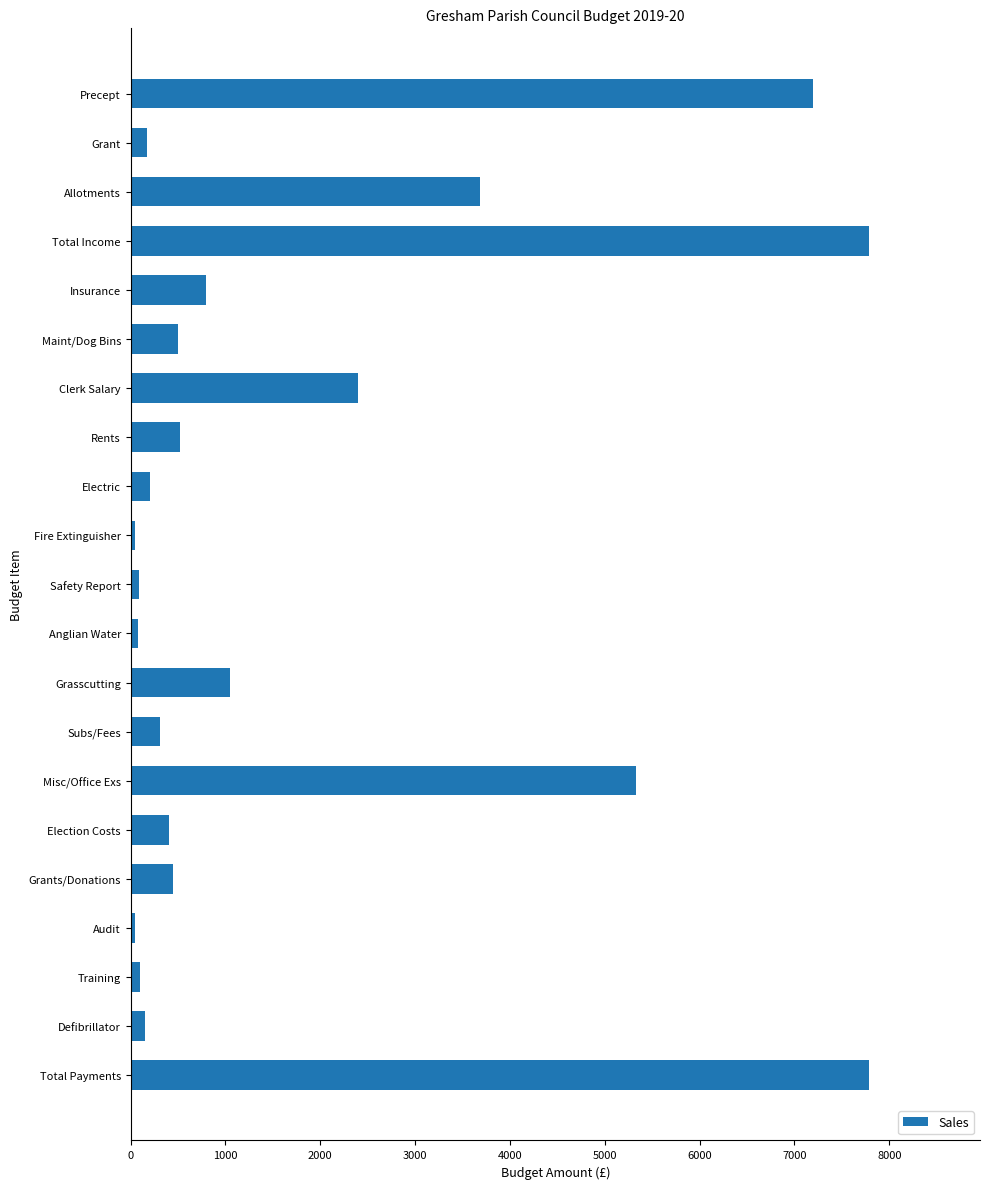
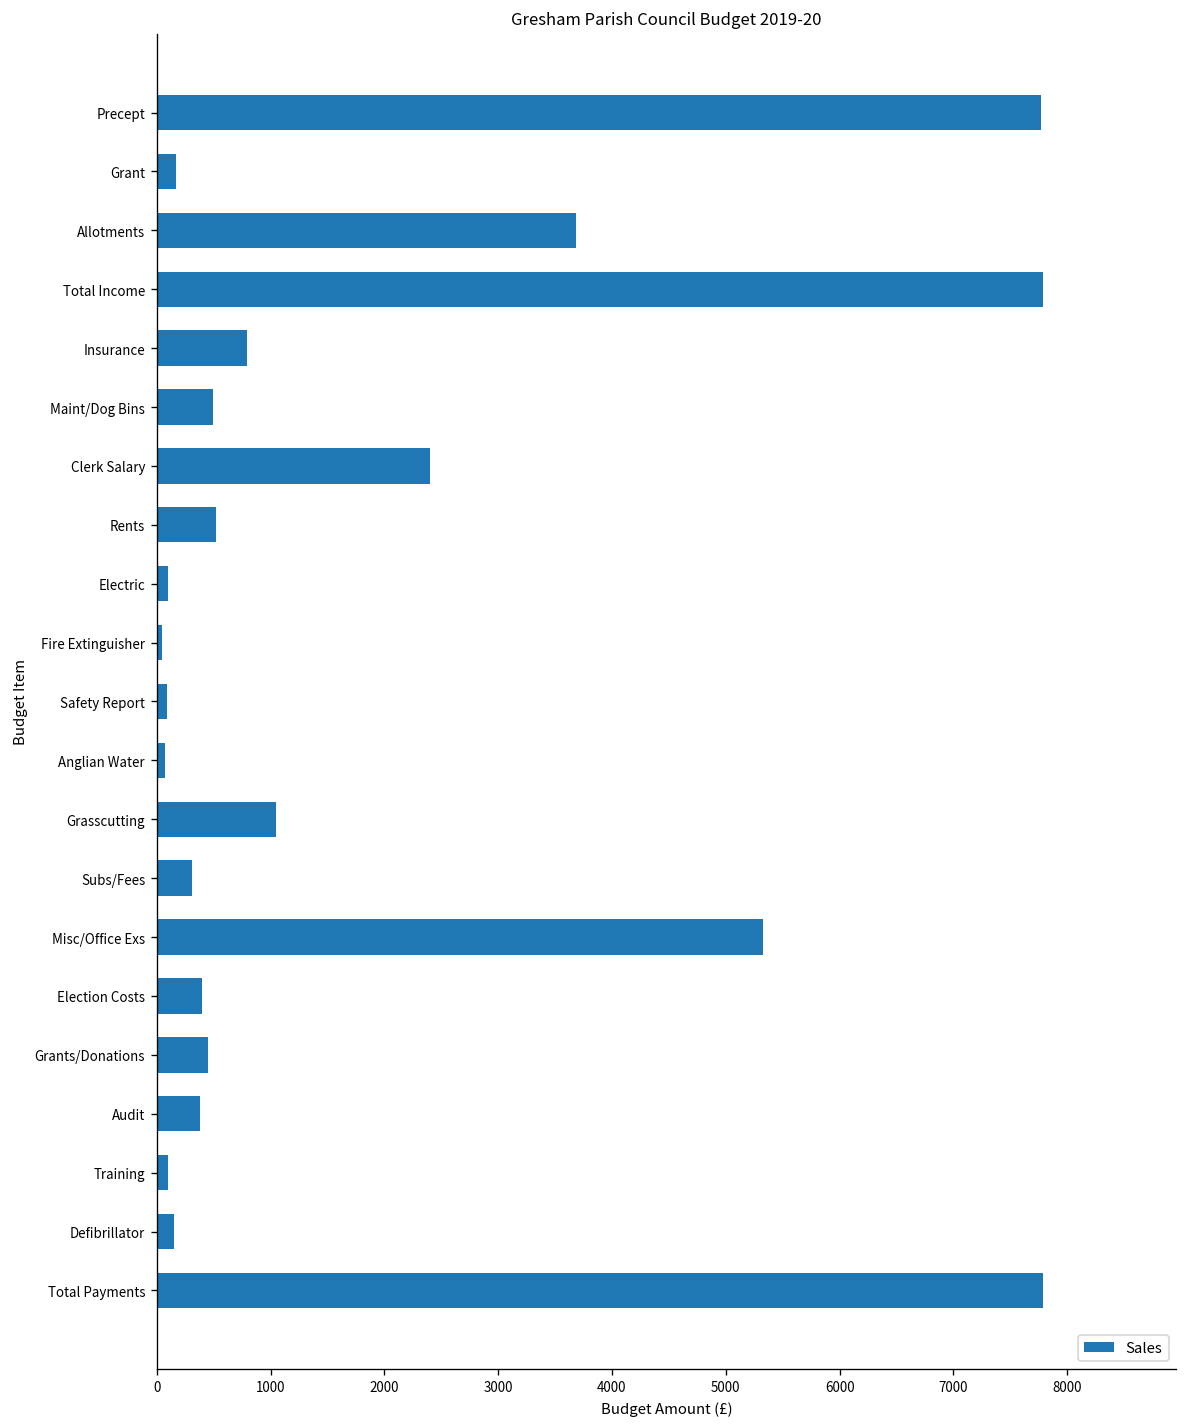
Precept: 7200 -> 7800
Electric: 200 -> 100
Audit: 100 -> 400
